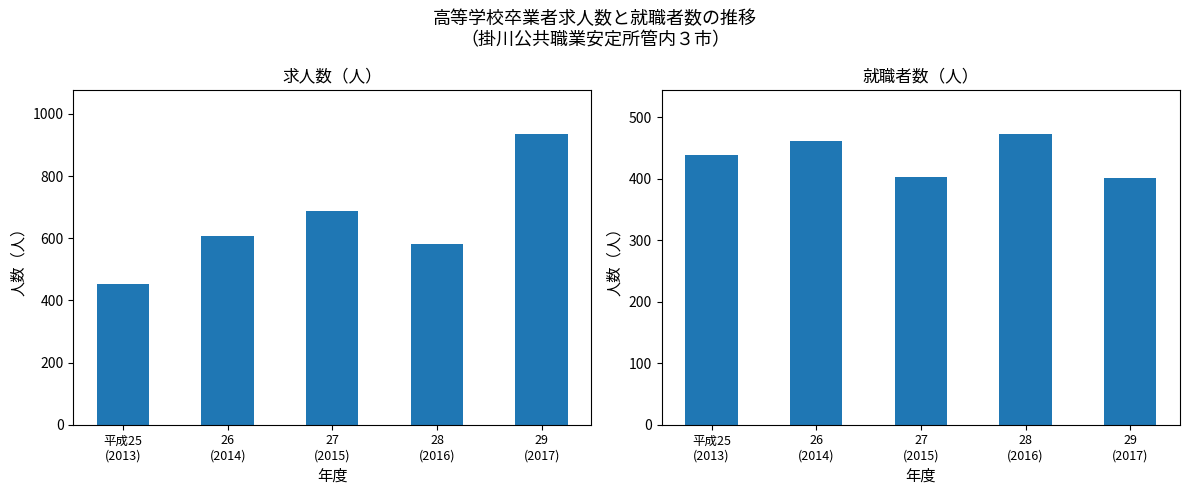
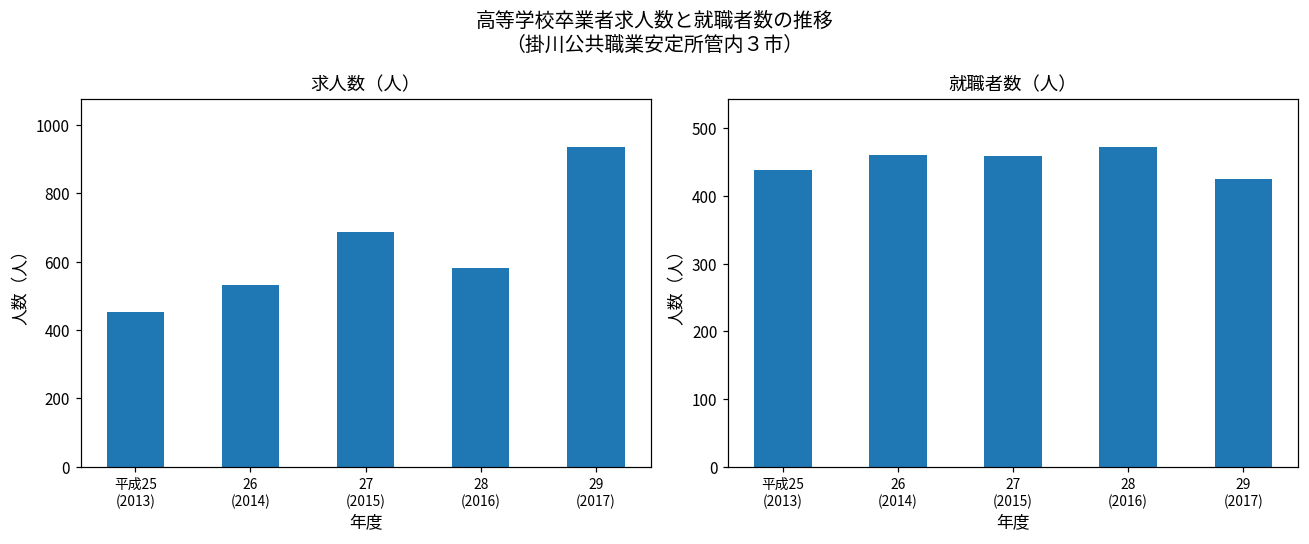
求人数（人）, 26 (2014): 610 -> 530
就職者数（人）, 27 (2015): 400 -> 460
就職者数（人）, 29 (2017): 400 -> 430
